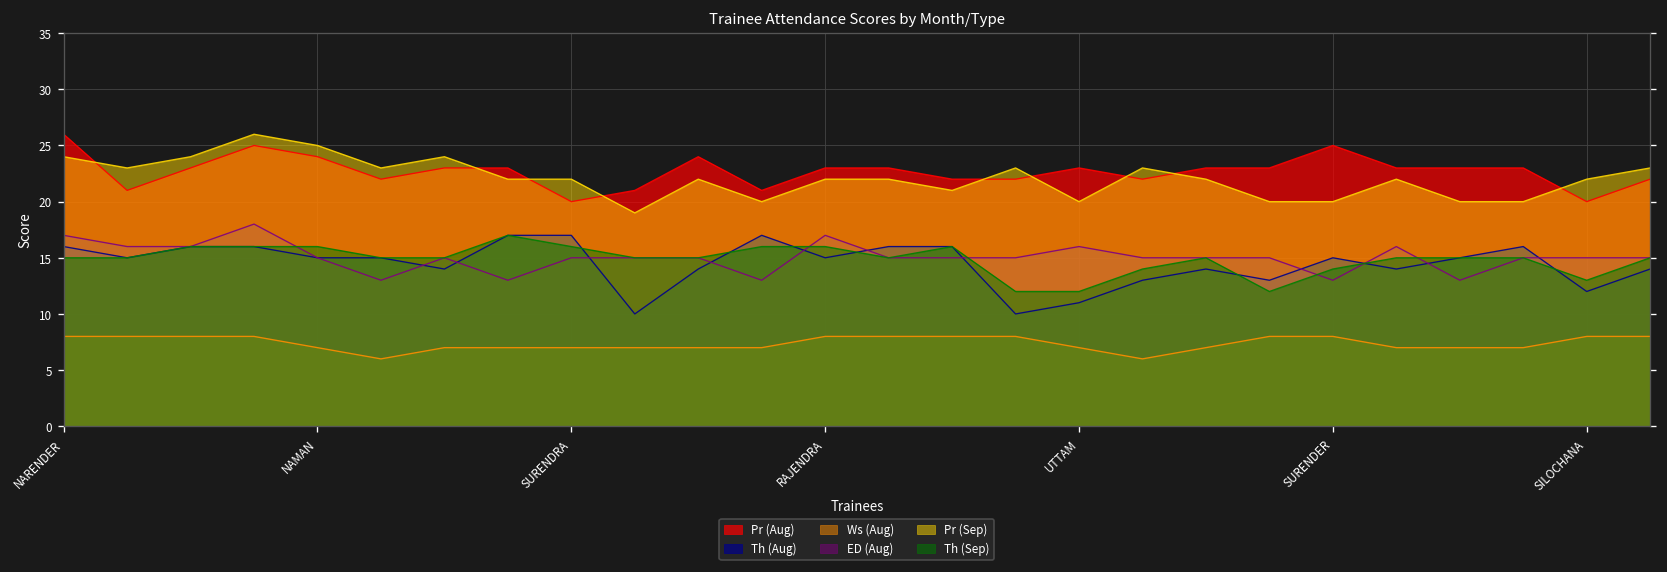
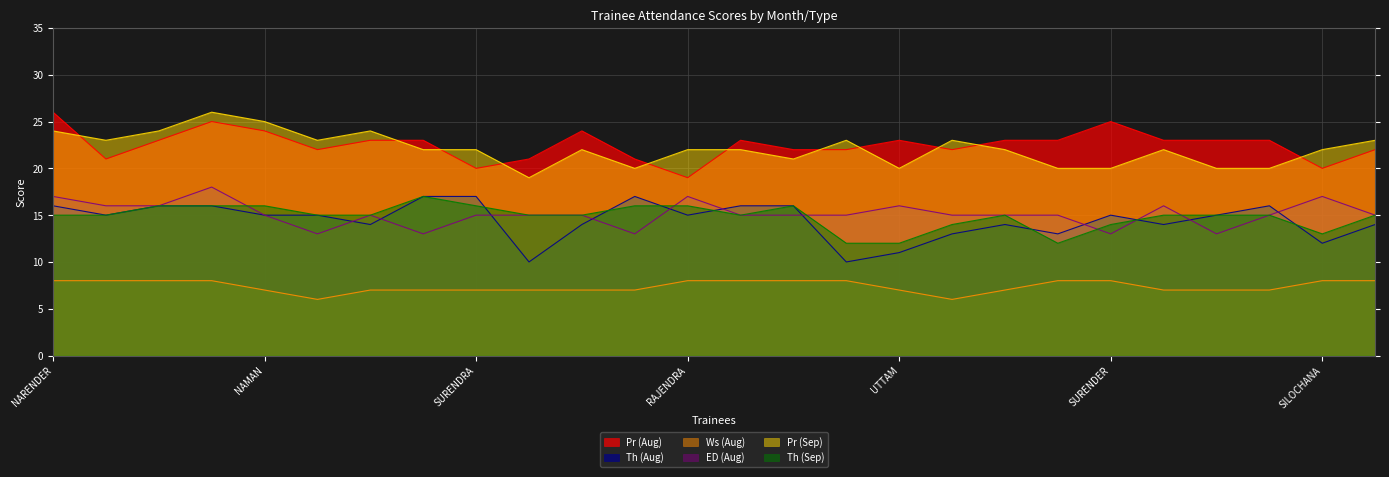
Pr (Aug), RAJENDRA: 23 -> 19
ED (Aug), SILOCHANA: 15 -> 17
